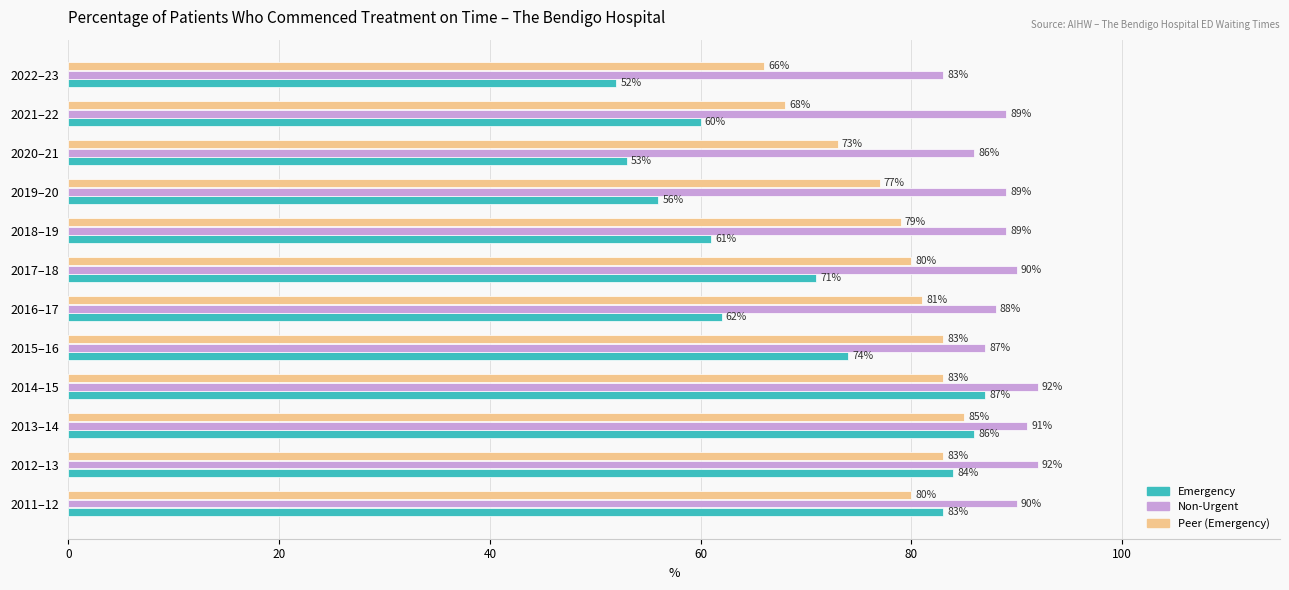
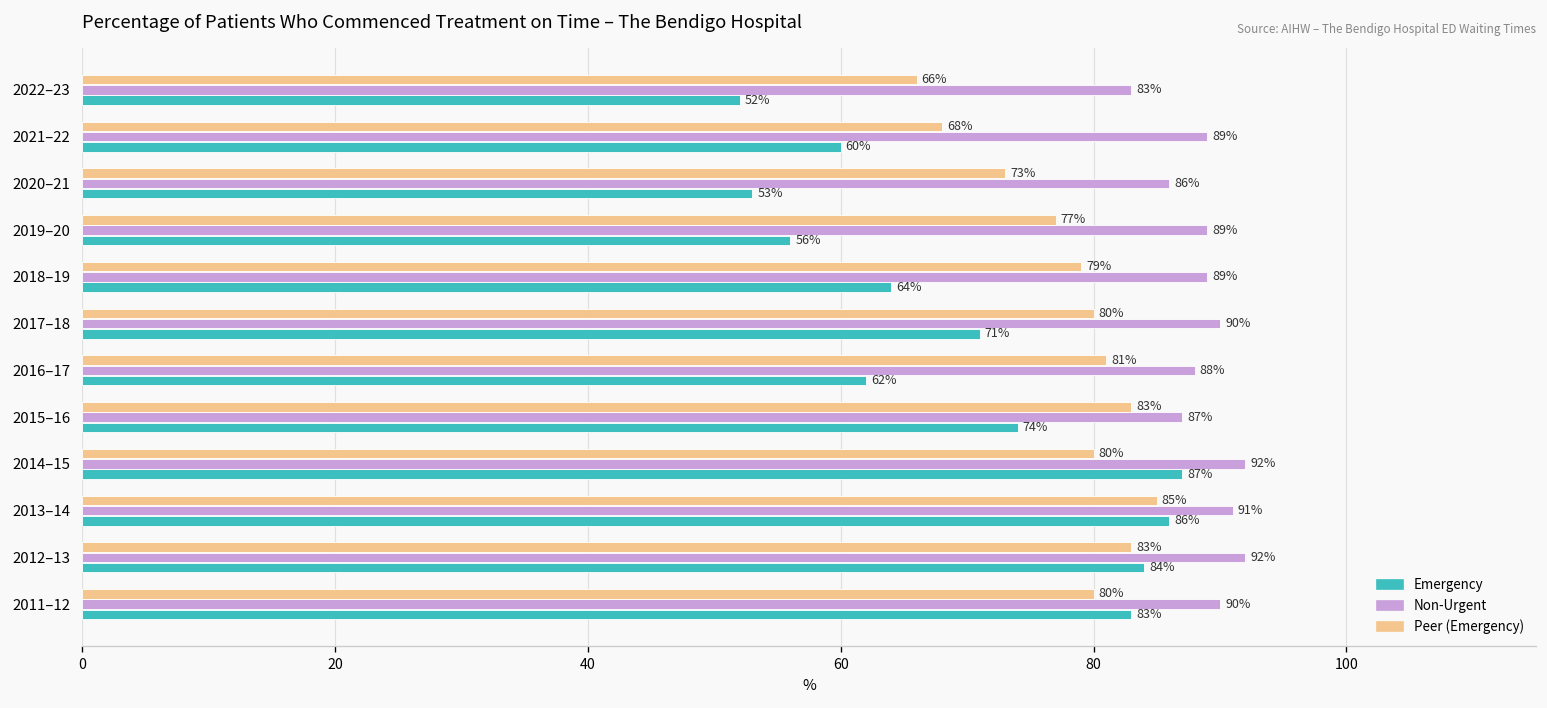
Emergency, 2018–19: 61% -> 64%
Peer (Emergency), 2014–15: 83% -> 80%
